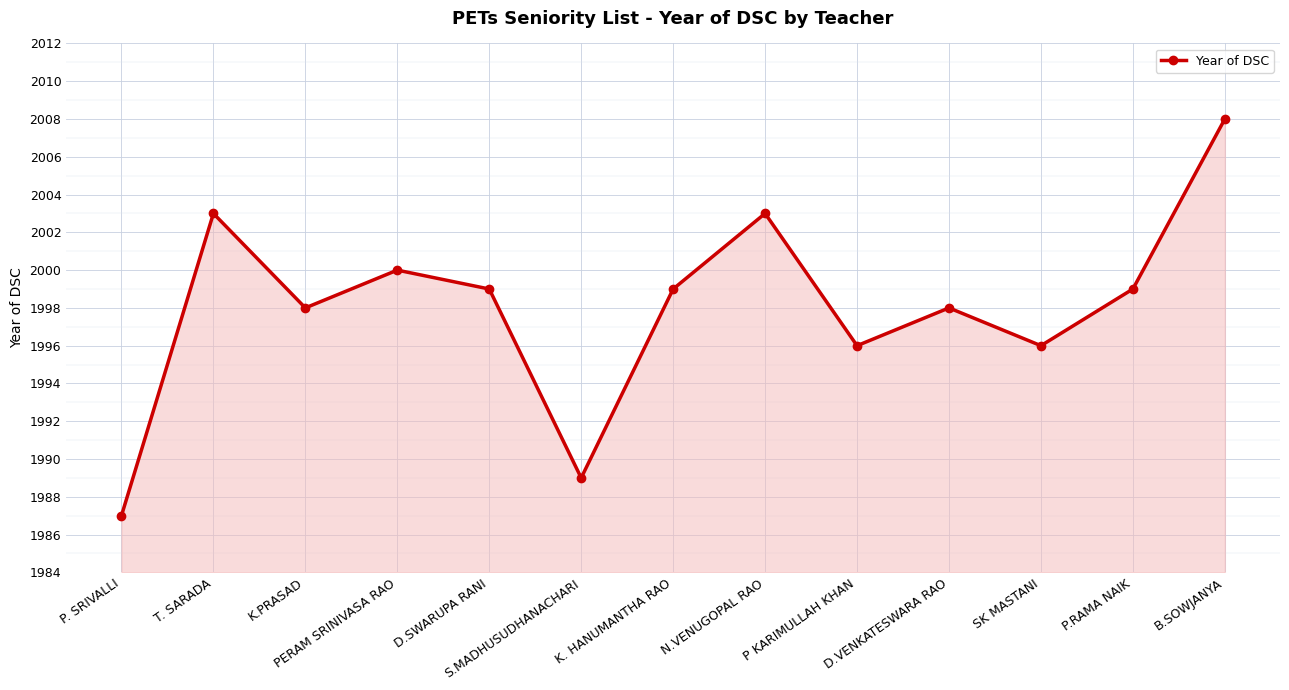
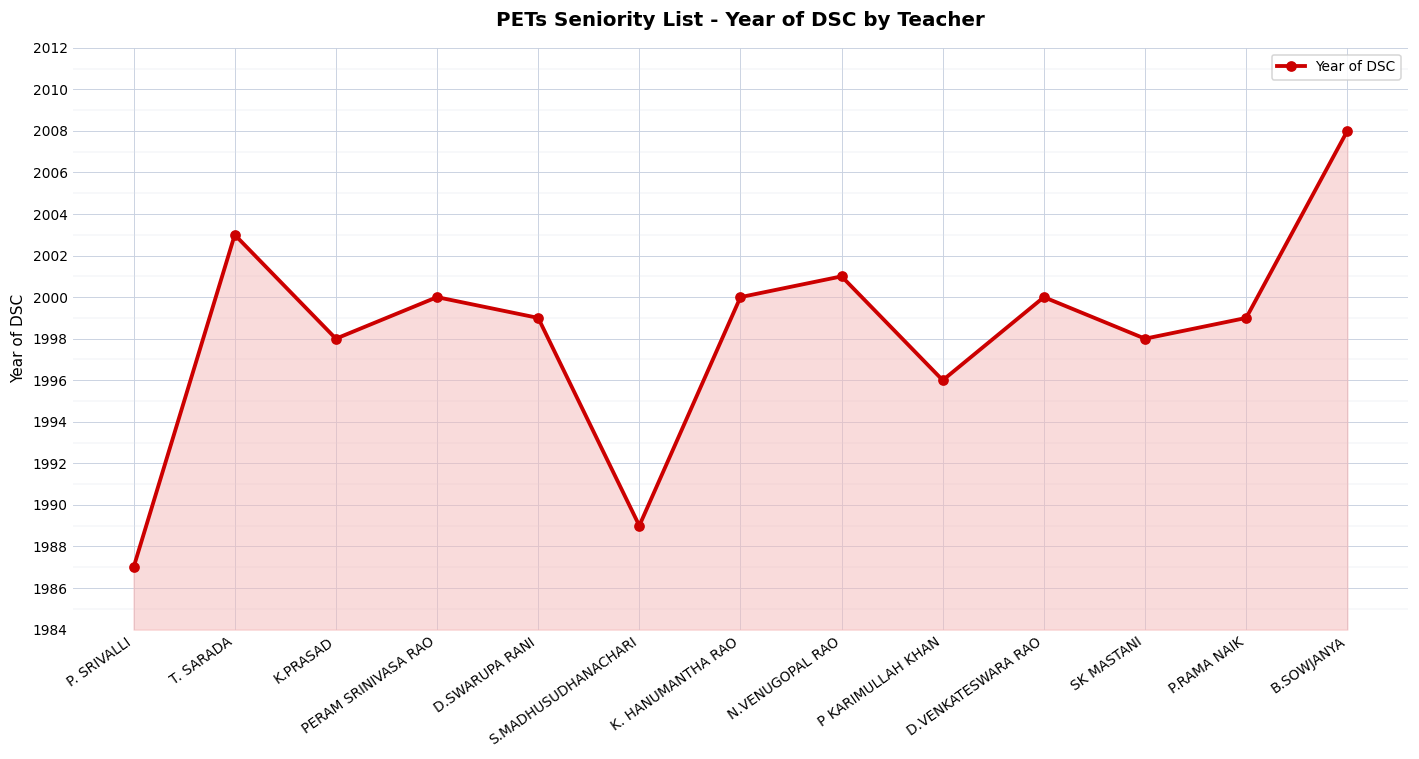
K. HANUMANTHA RAO: 1999 -> 2000
N.VENUGOPAL RAO: 2003 -> 2001
D.VENKATESWARA RAO: 1998 -> 2000
SK MASTANI: 1996 -> 1998
